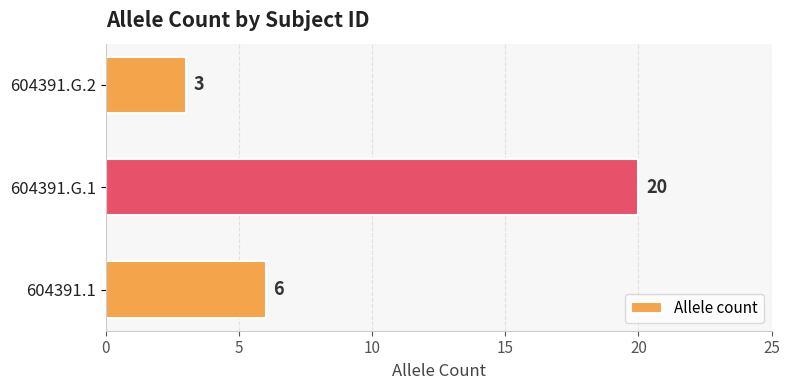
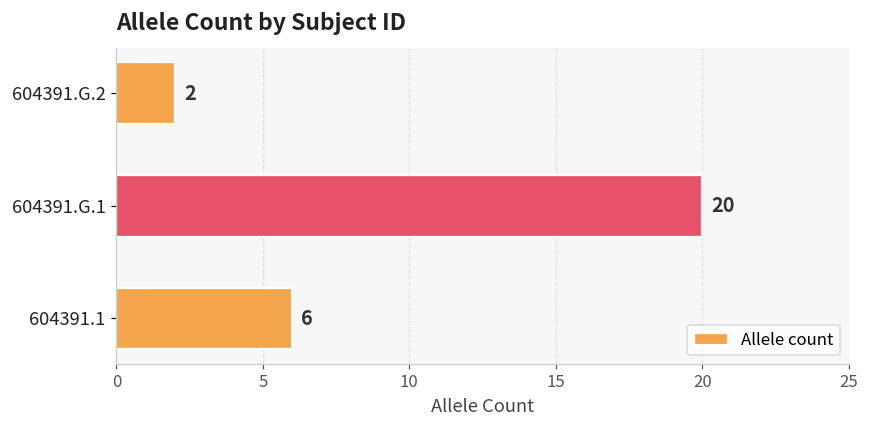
604391.G.2: 3 -> 2
